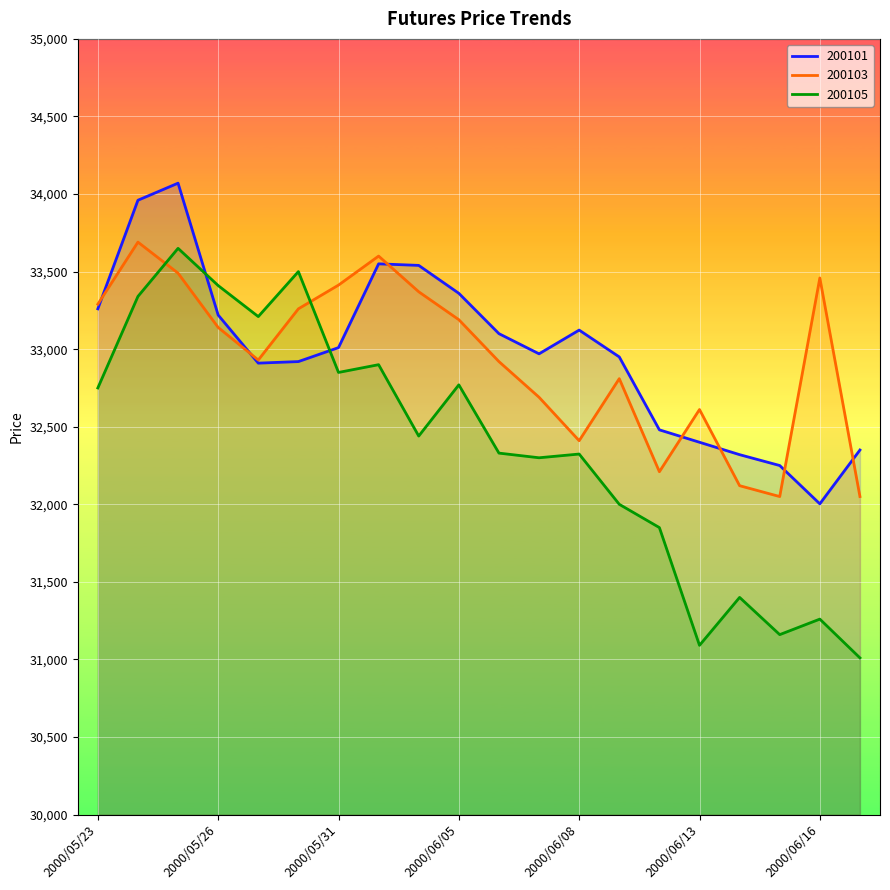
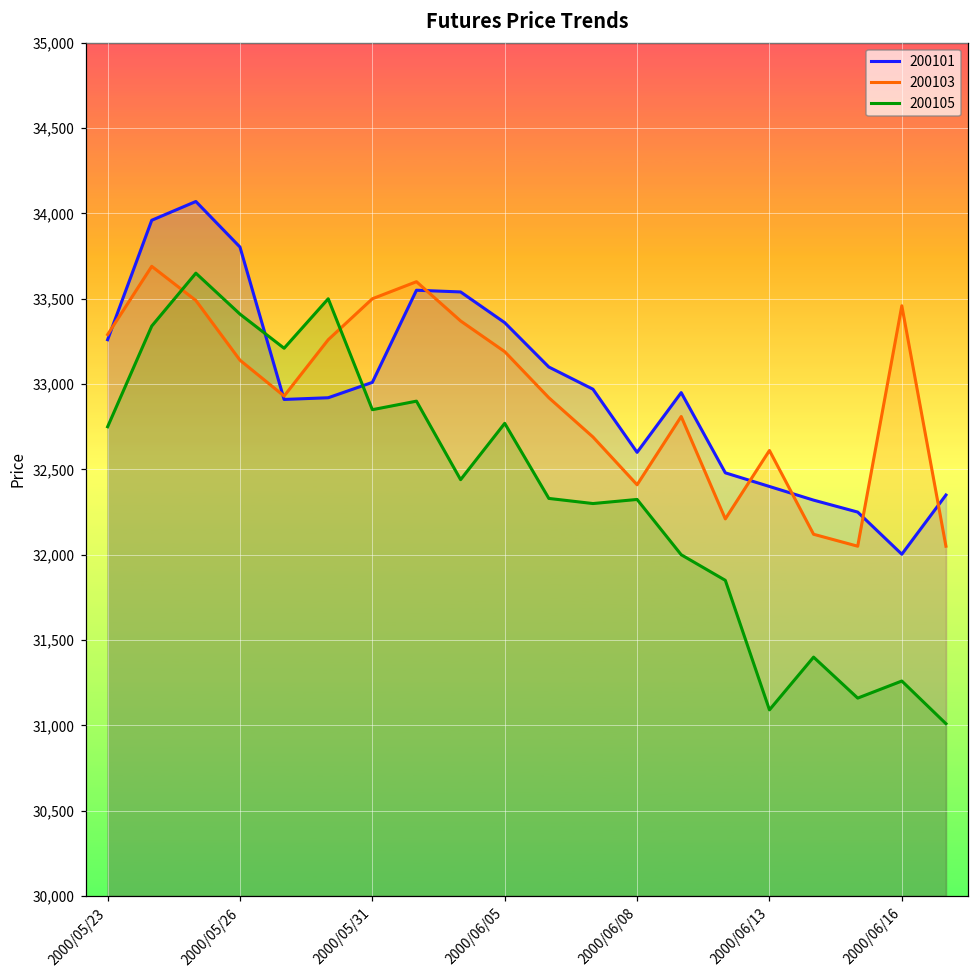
200101, 2000/05/26: 33,220 -> 33,800
200103, 2000/05/31: 33,410 -> 33,500
200101, 2000/06/08: 33,120 -> 32,600
